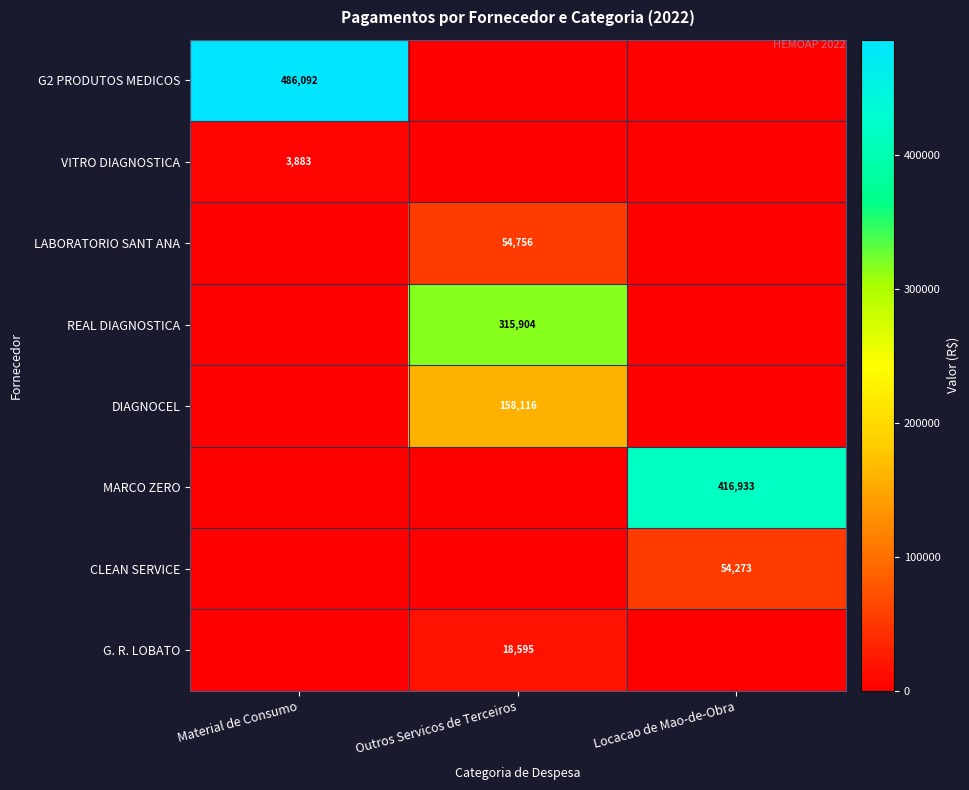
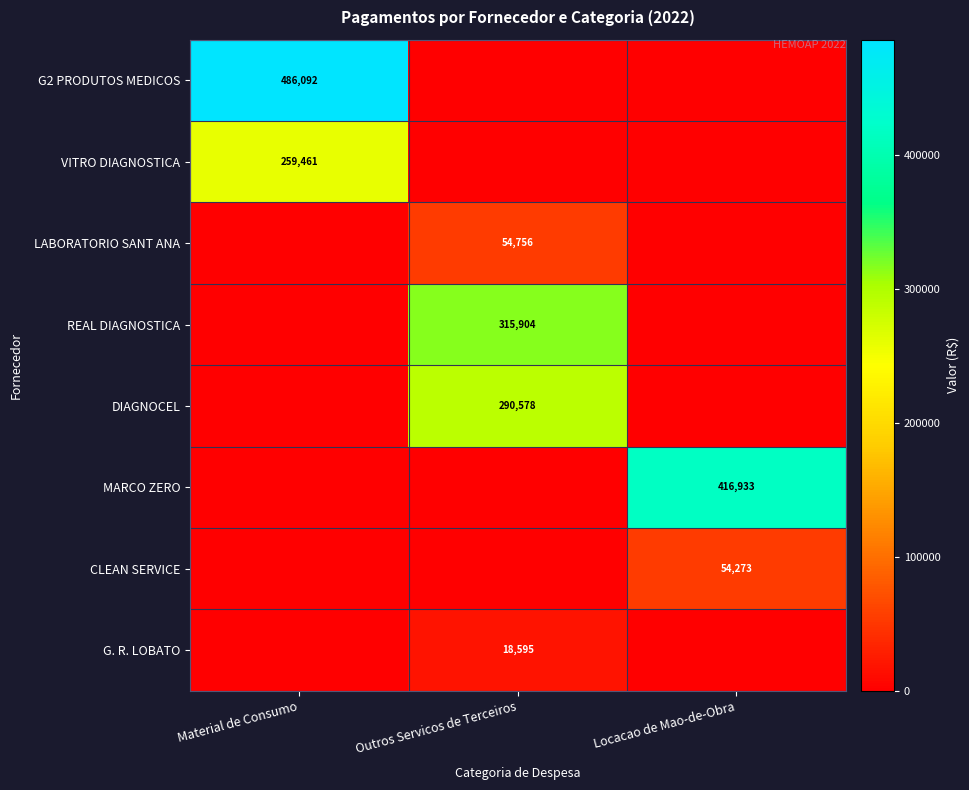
VITRO DIAGNOSTICA, Material de Consumo: 3,883 -> 259,461
DIAGNOCEL, Outros Servicos de Terceiros: 158,116 -> 290,578
